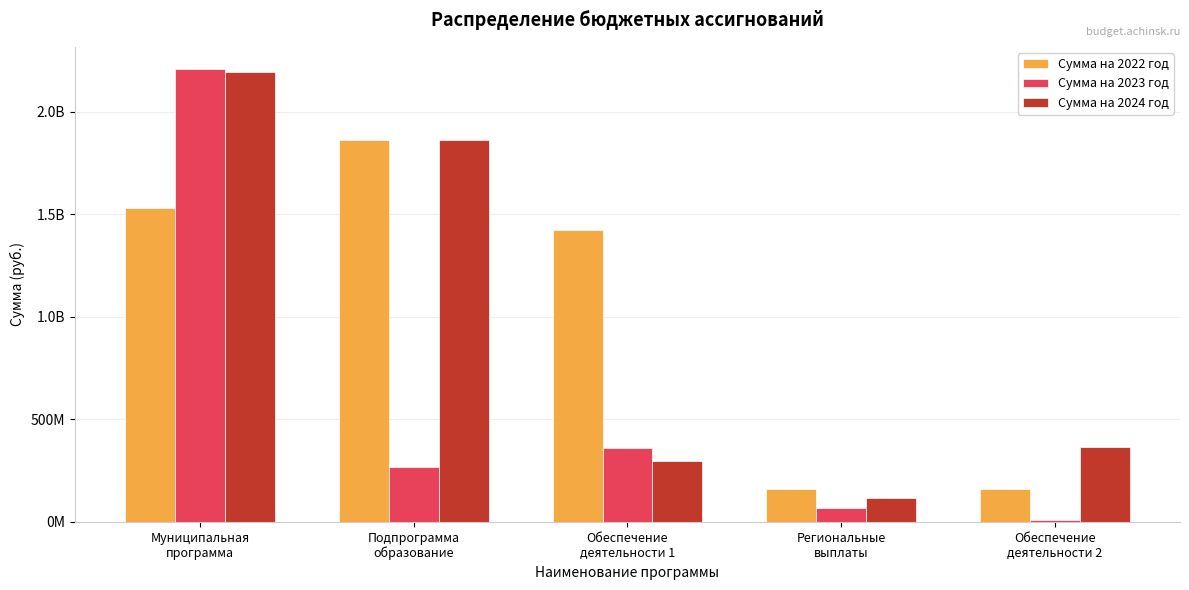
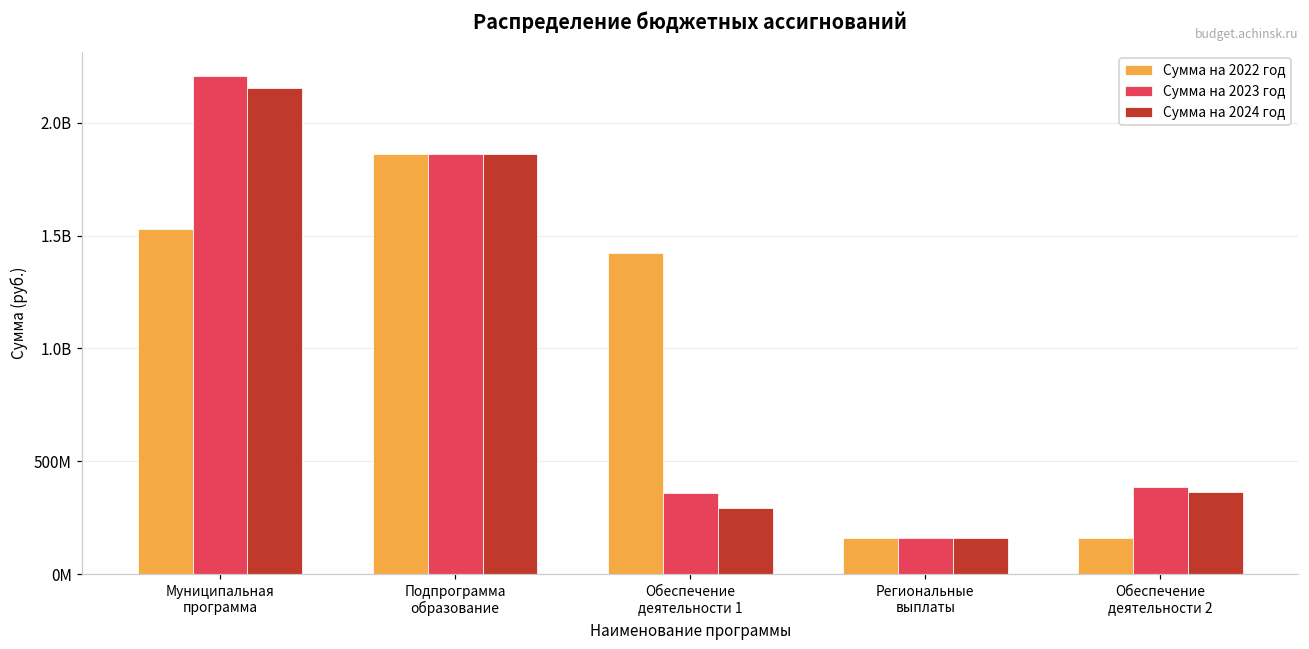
Сумма на 2024 год, Муниципальная программа: 2190000000 -> 2150000000
Сумма на 2023 год, Подпрограмма образование: 270000000 -> 1860000000
Сумма на 2023 год, Региональные выплаты: 70000000 -> 160000000
Сумма на 2024 год, Региональные выплаты: 120000000 -> 160000000
Сумма на 2023 год, Обеспечение деятельности 2: 10000000 -> 380000000
